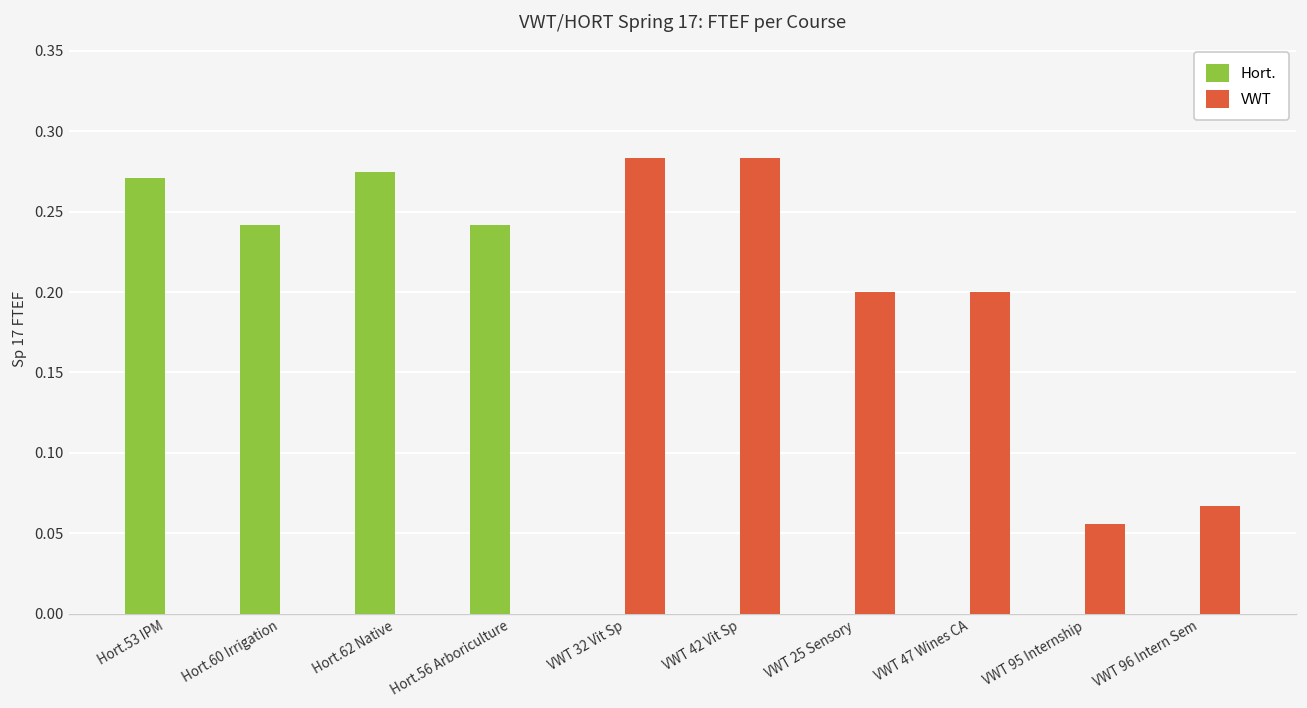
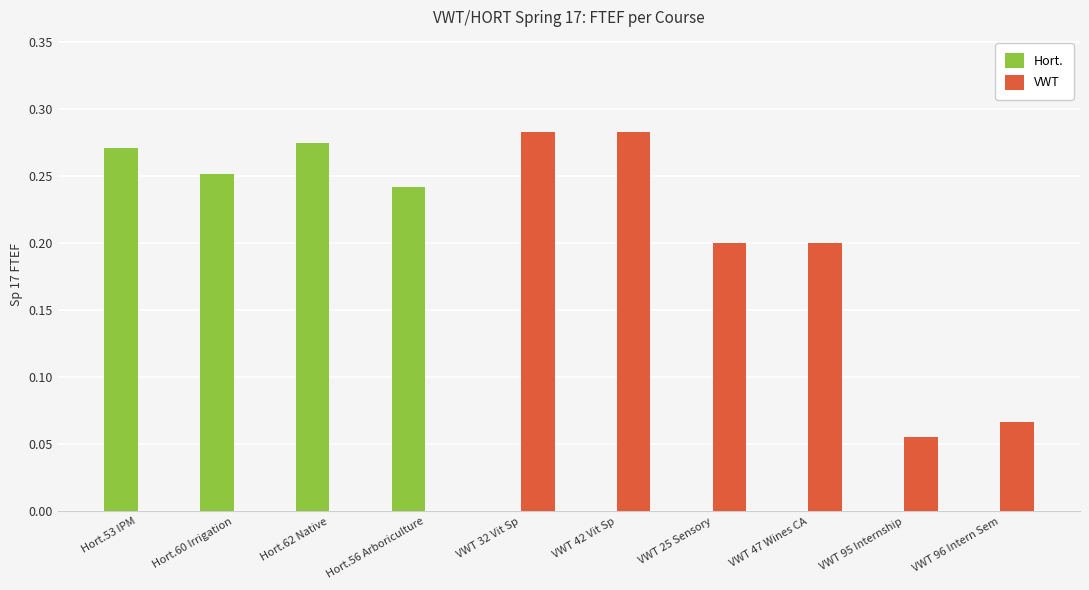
Hort., Hort.60 Irrigation: 0.242 -> 0.252
